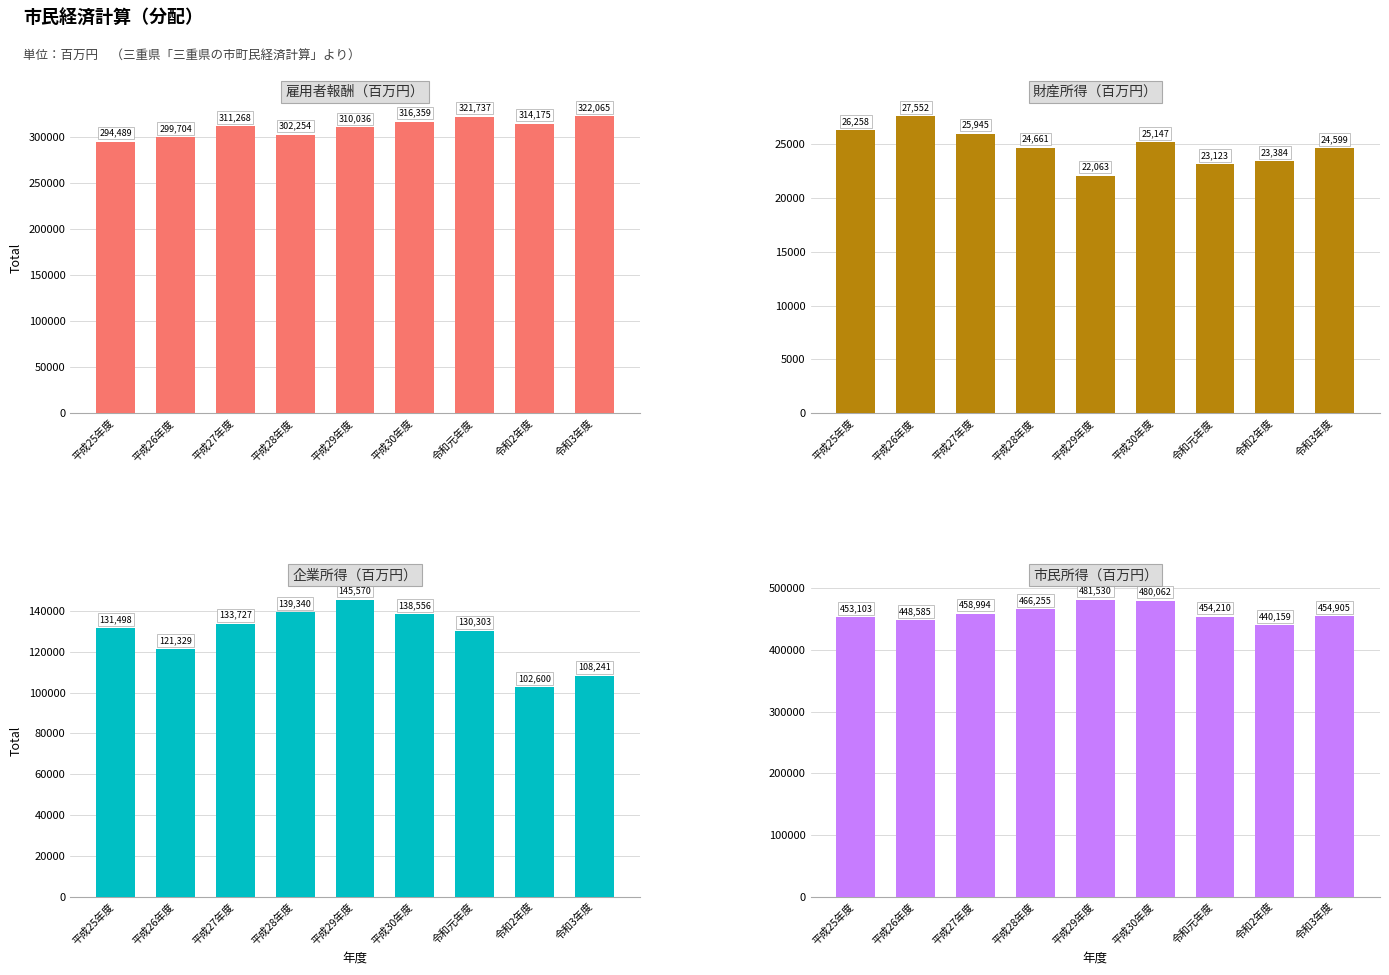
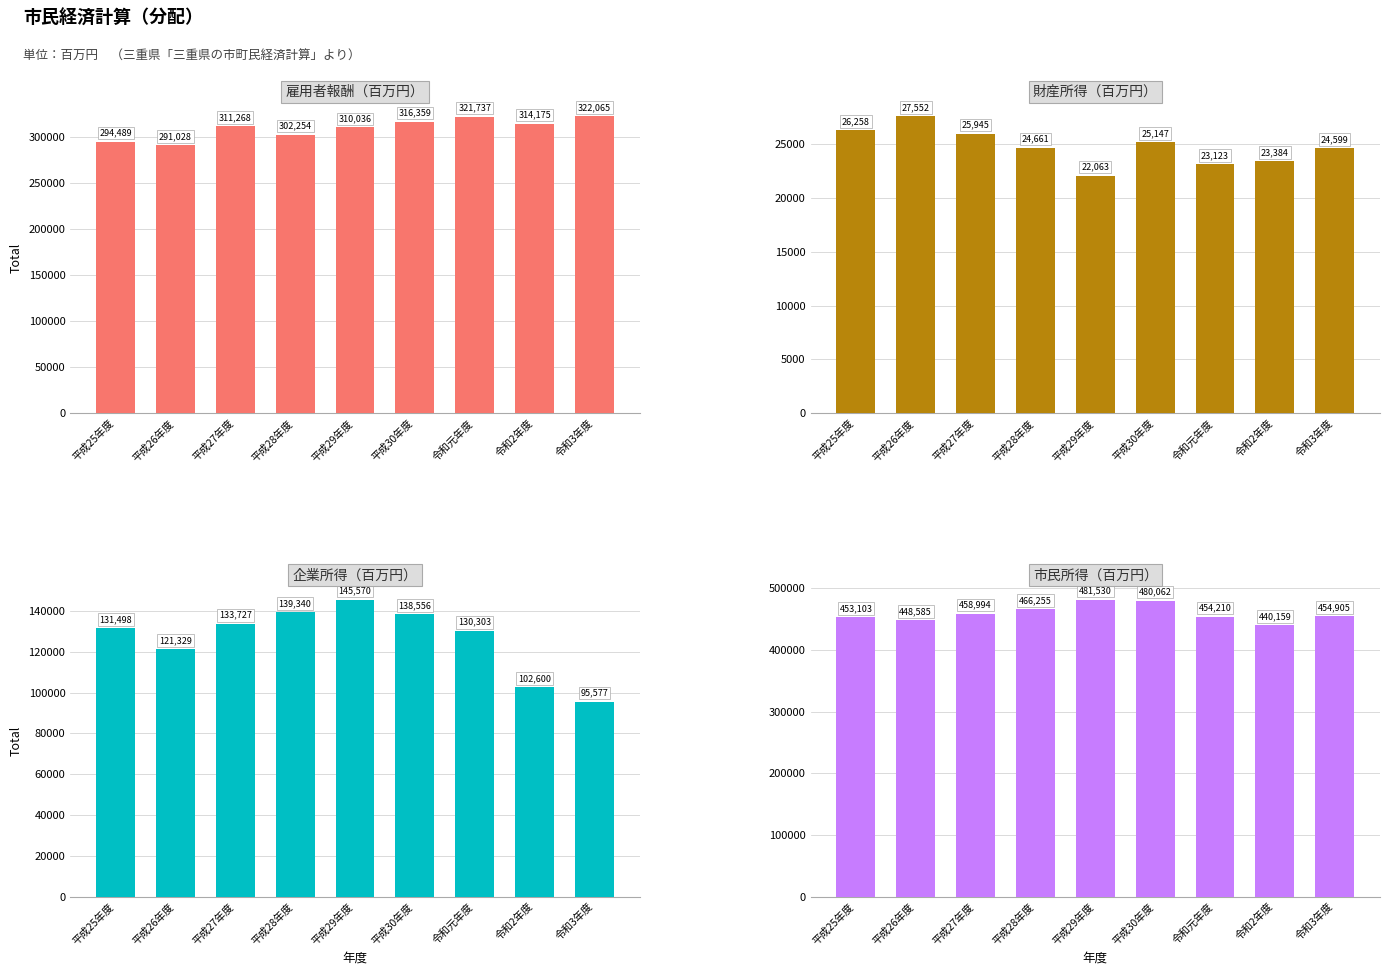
雇用者報酬（百万円）, 平成26年度: 299,704 -> 291,028
企業所得（百万円）, 令和3年度: 108,241 -> 95,577
